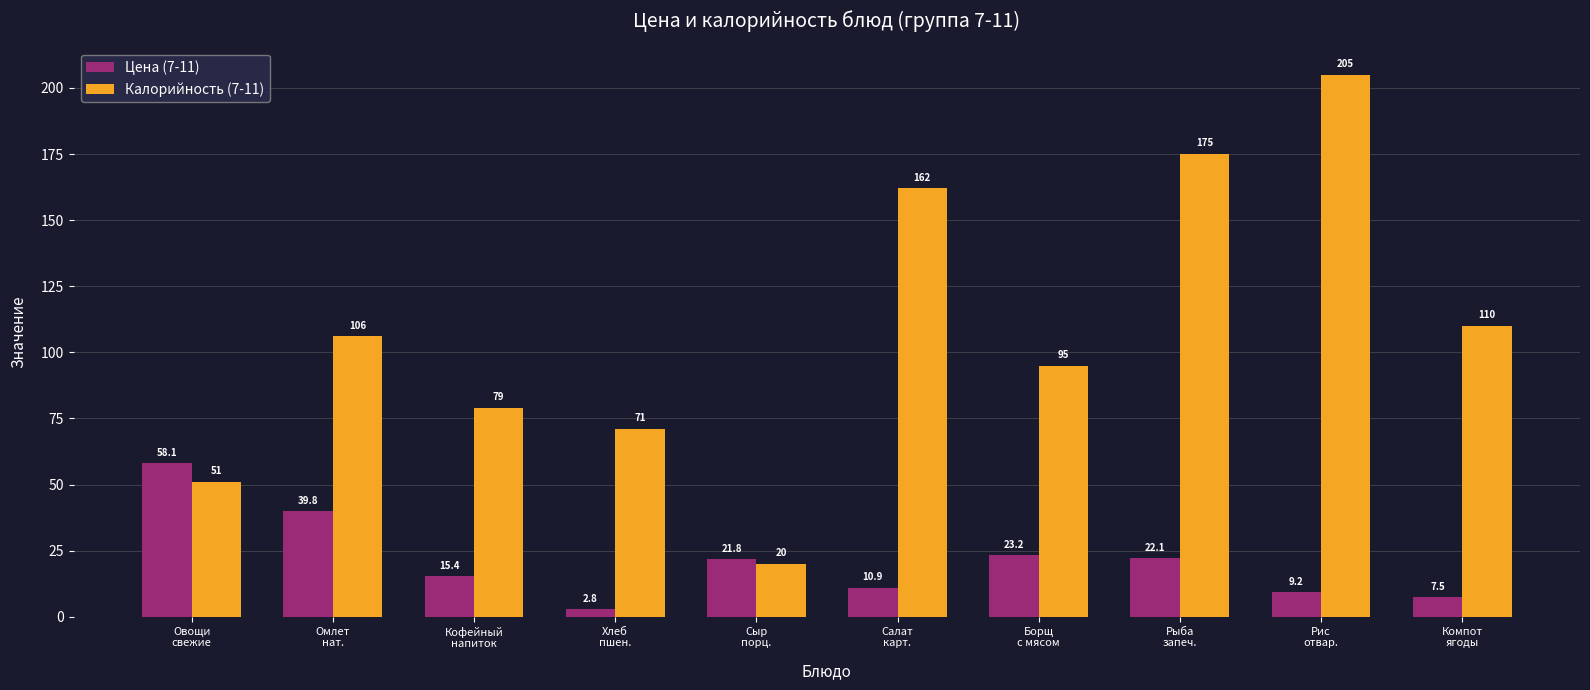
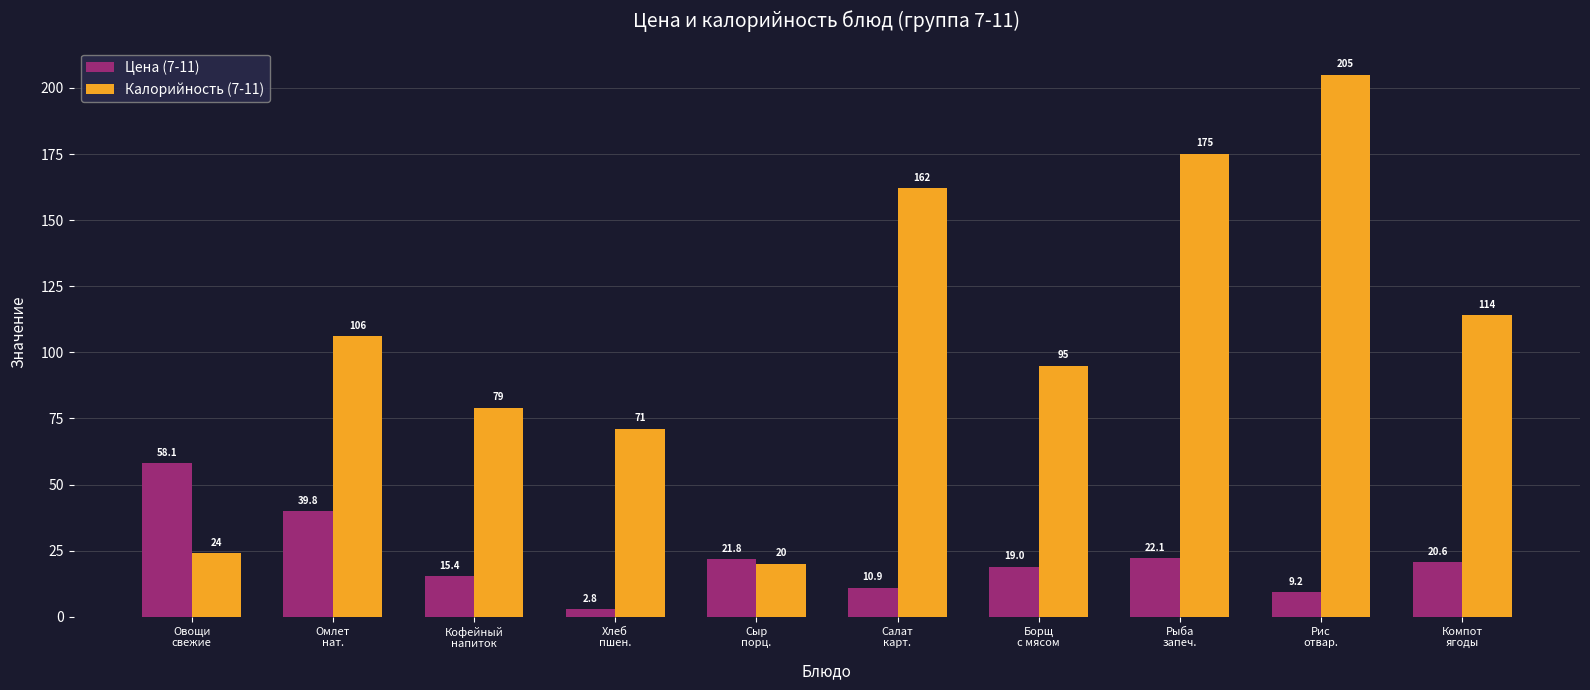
Калорийность (7-11), Овощи свежие: 51 -> 24
Цена (7-11), Борщ с мясом: 23.2 -> 19.0
Цена (7-11), Компот ягоды: 7.5 -> 20.6
Калорийность (7-11), Компот ягоды: 110 -> 114
